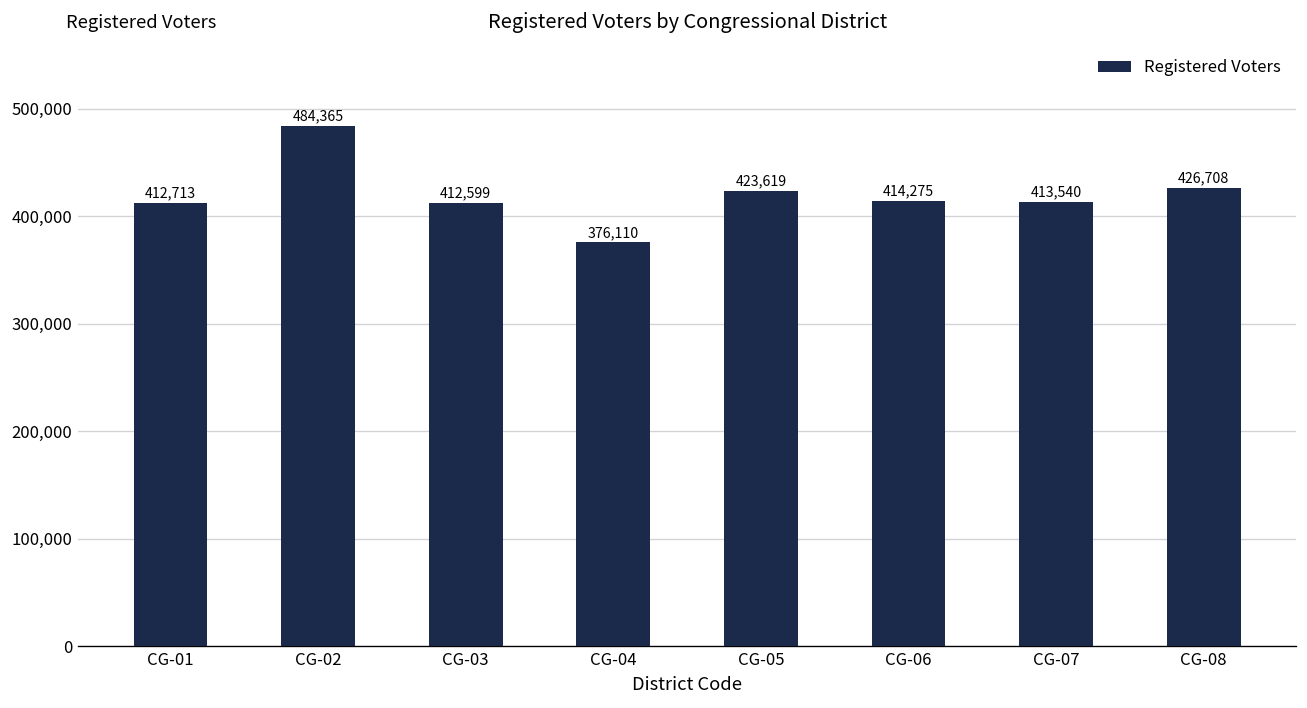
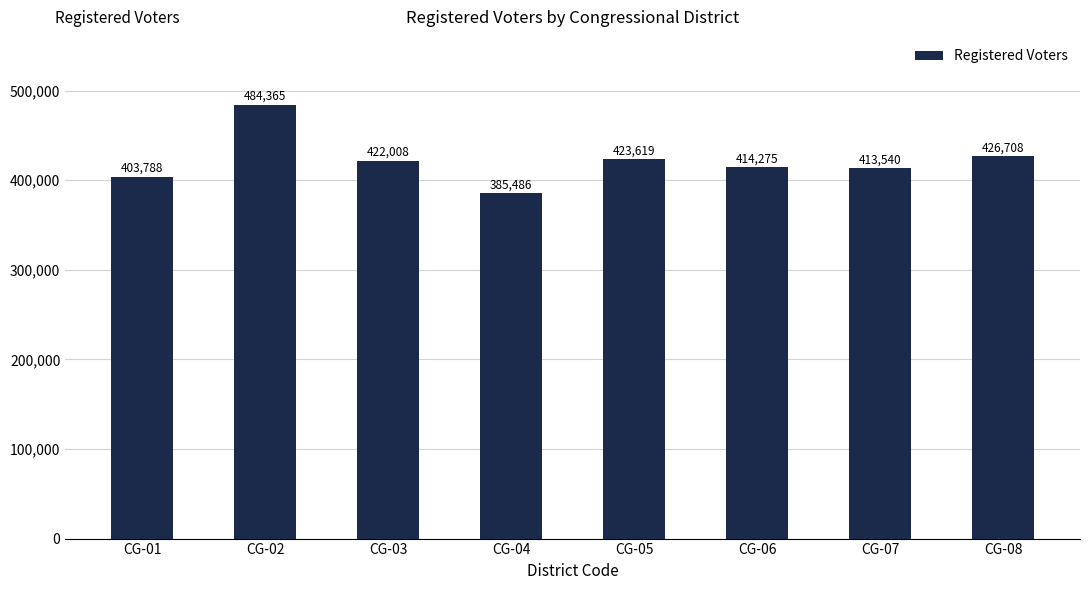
CG-01: 412,713 -> 403,788
CG-03: 412,599 -> 422,008
CG-04: 376,110 -> 385,486
